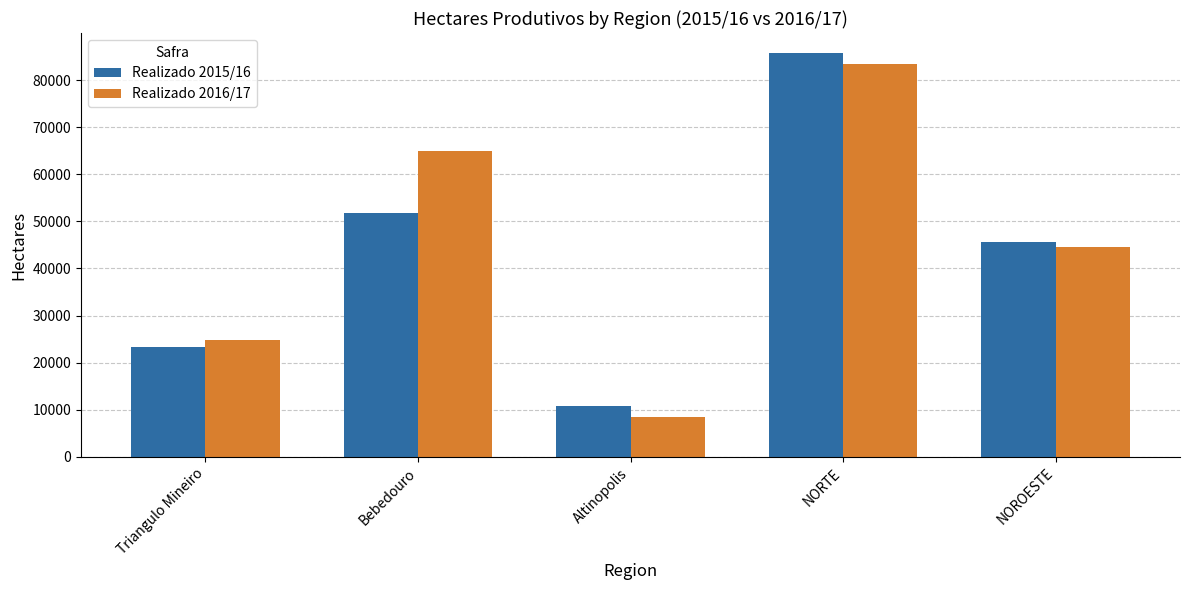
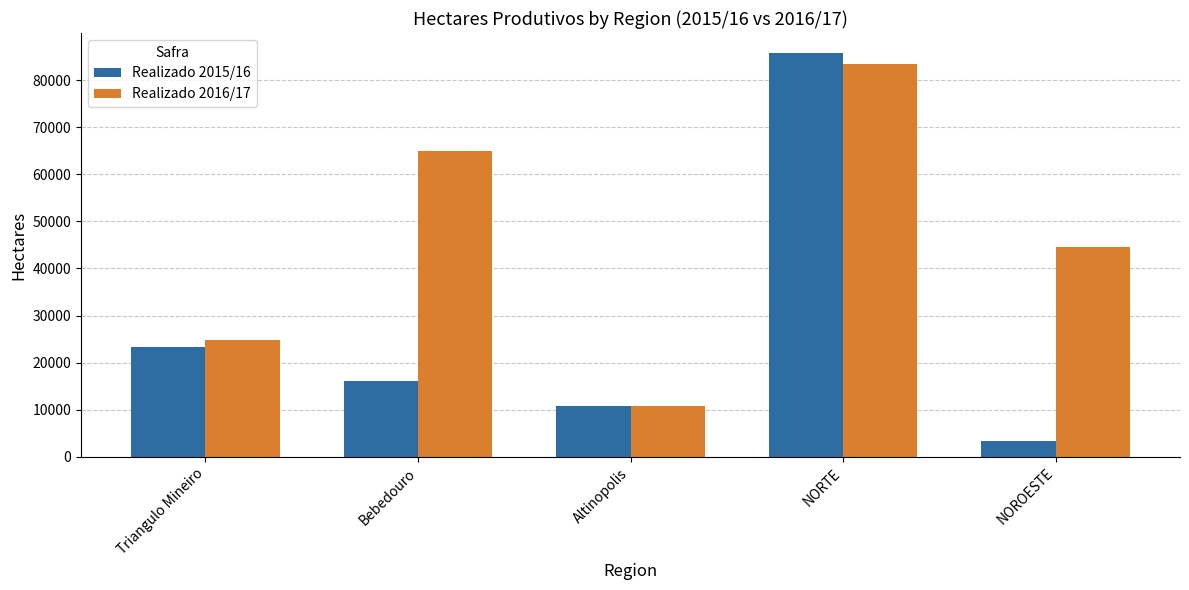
Realizado 2015/16, Bebedouro: 52000 -> 16000
Realizado 2016/17, Altinopolis: 9000 -> 11000
Realizado 2015/16, NOROESTE: 46000 -> 3000
